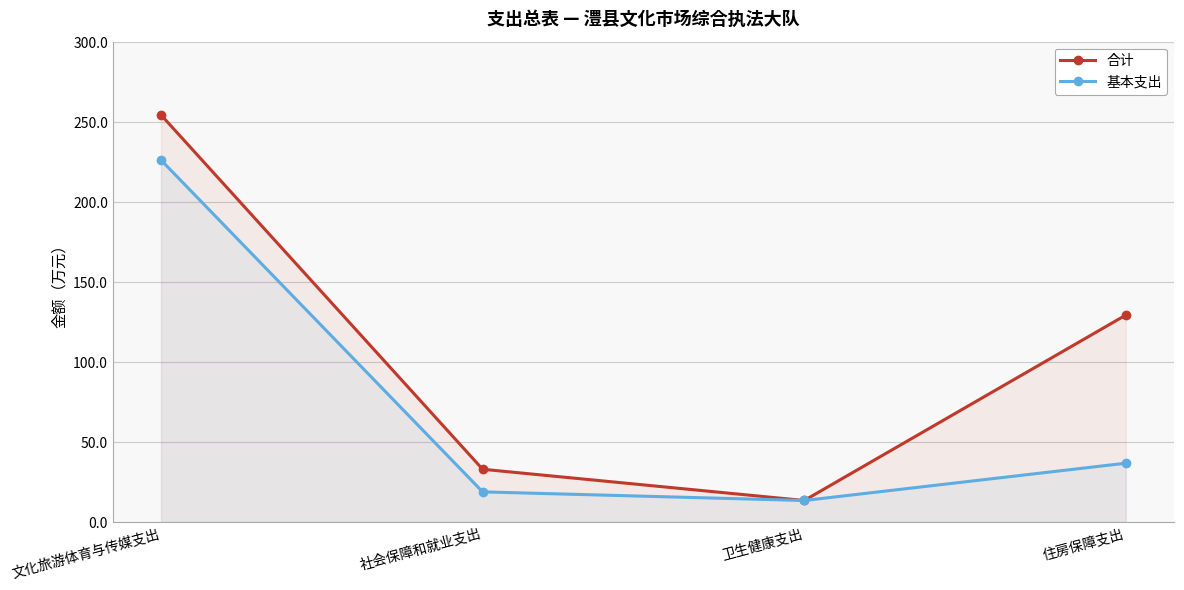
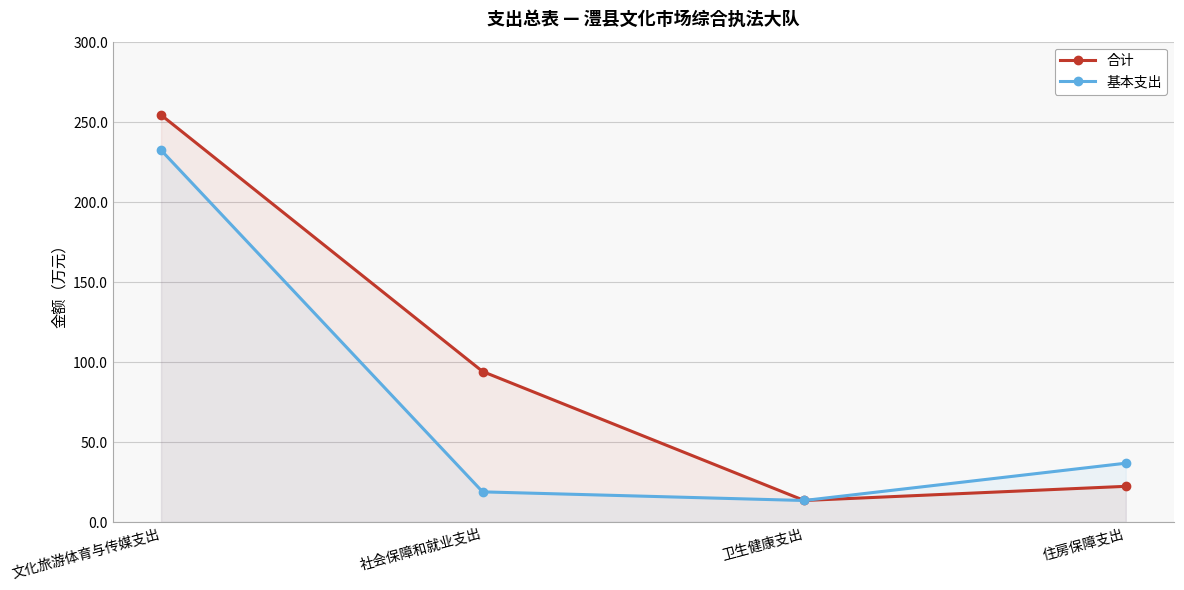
基本支出, 文化旅游体育与传媒支出: 226 -> 233
合计, 社会保障和就业支出: 33 -> 94
合计, 住房保障支出: 129 -> 22
